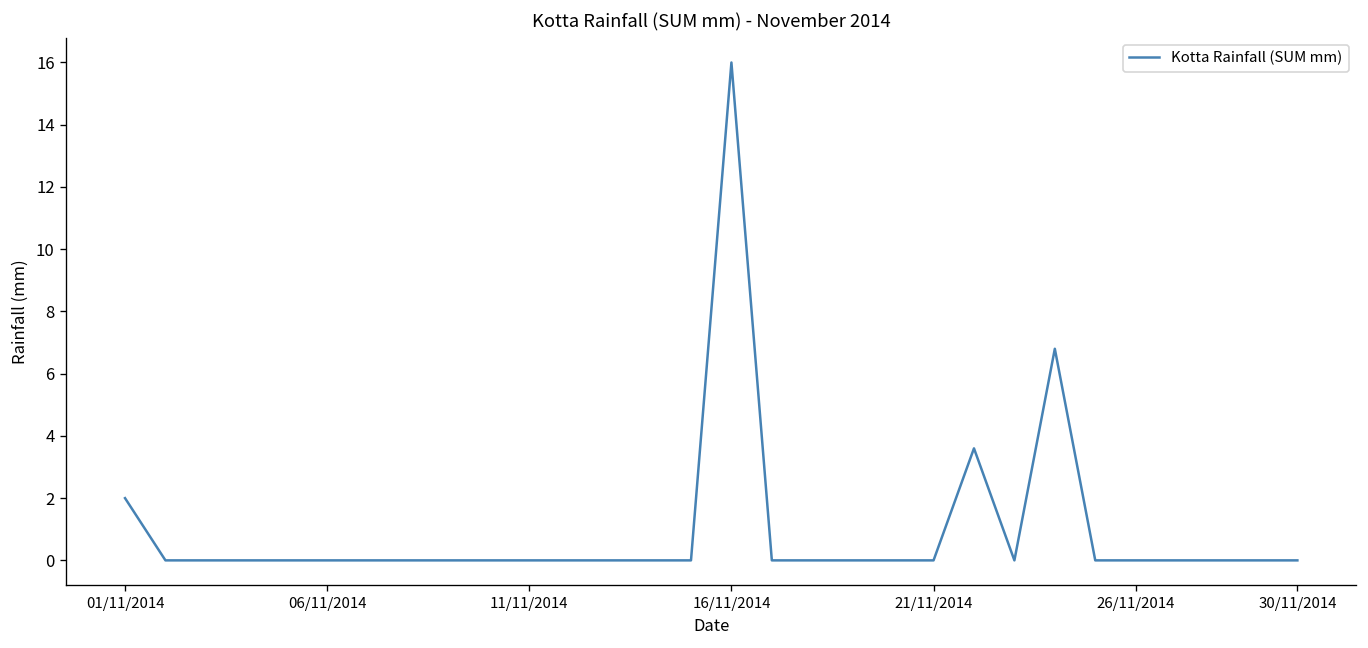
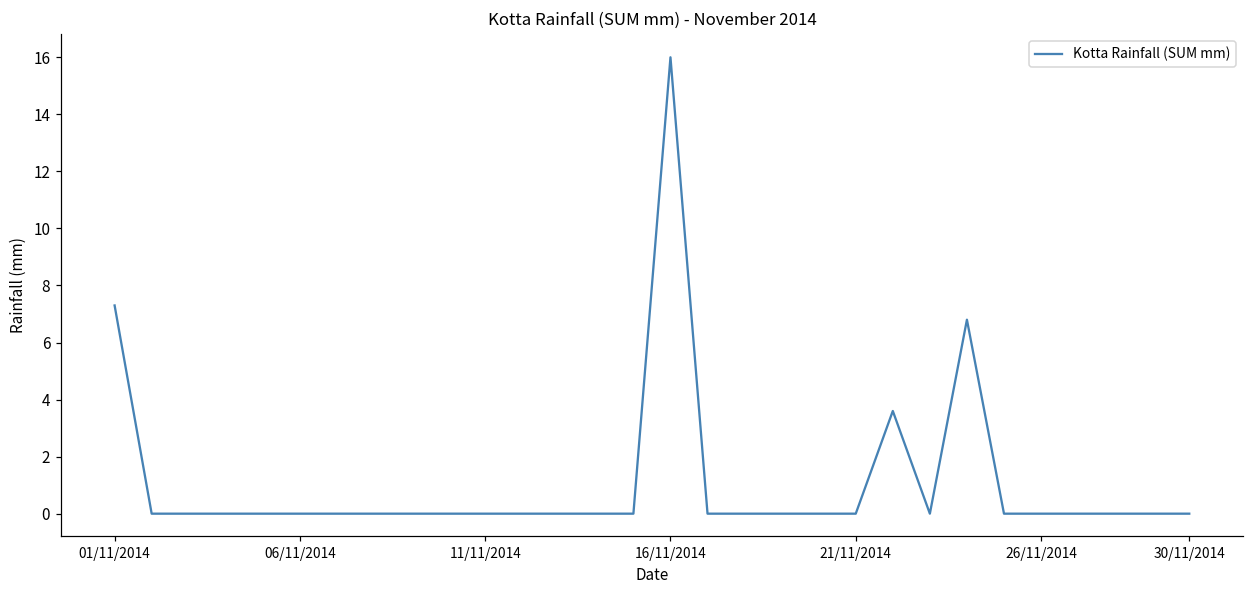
01/11/2014: 2.0 -> 7.3
